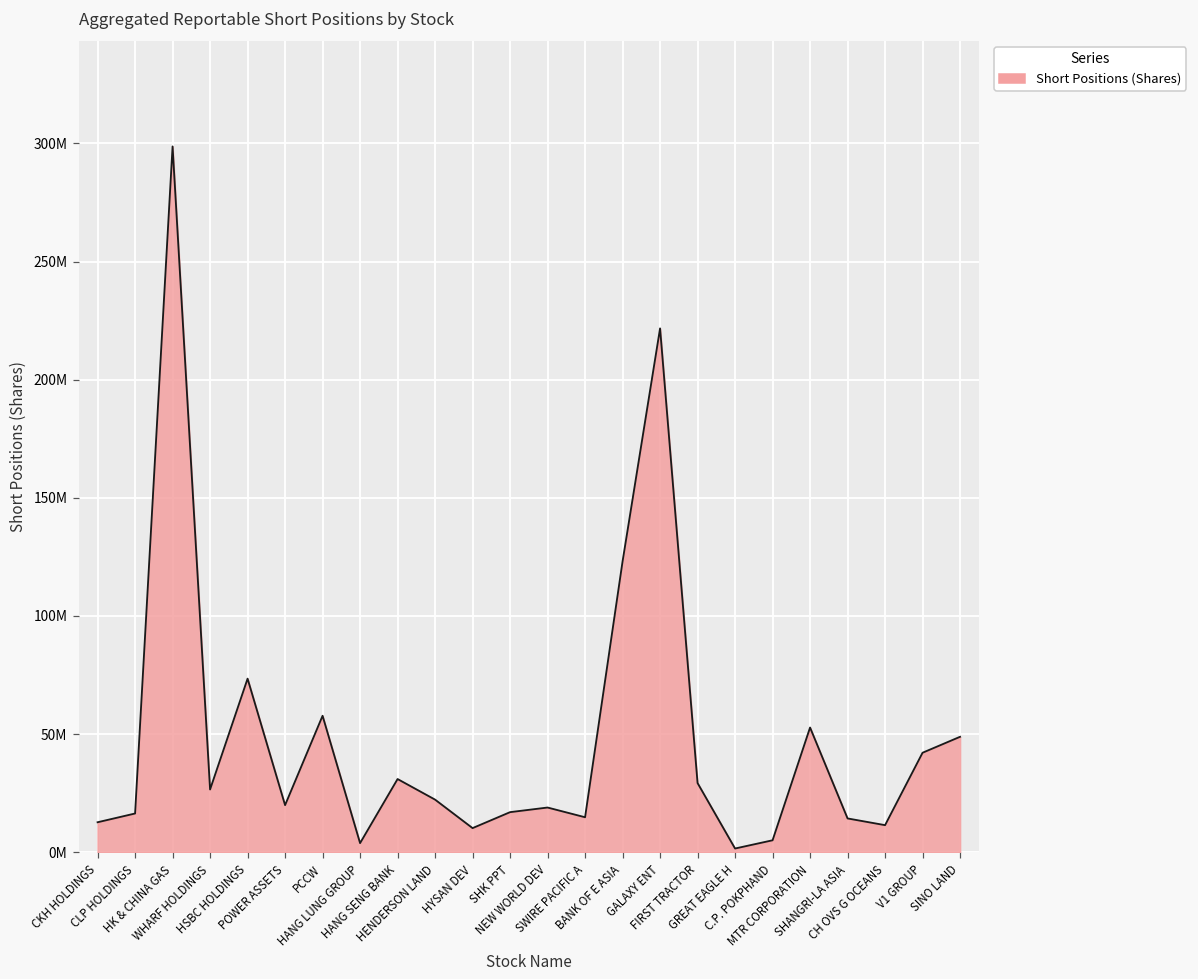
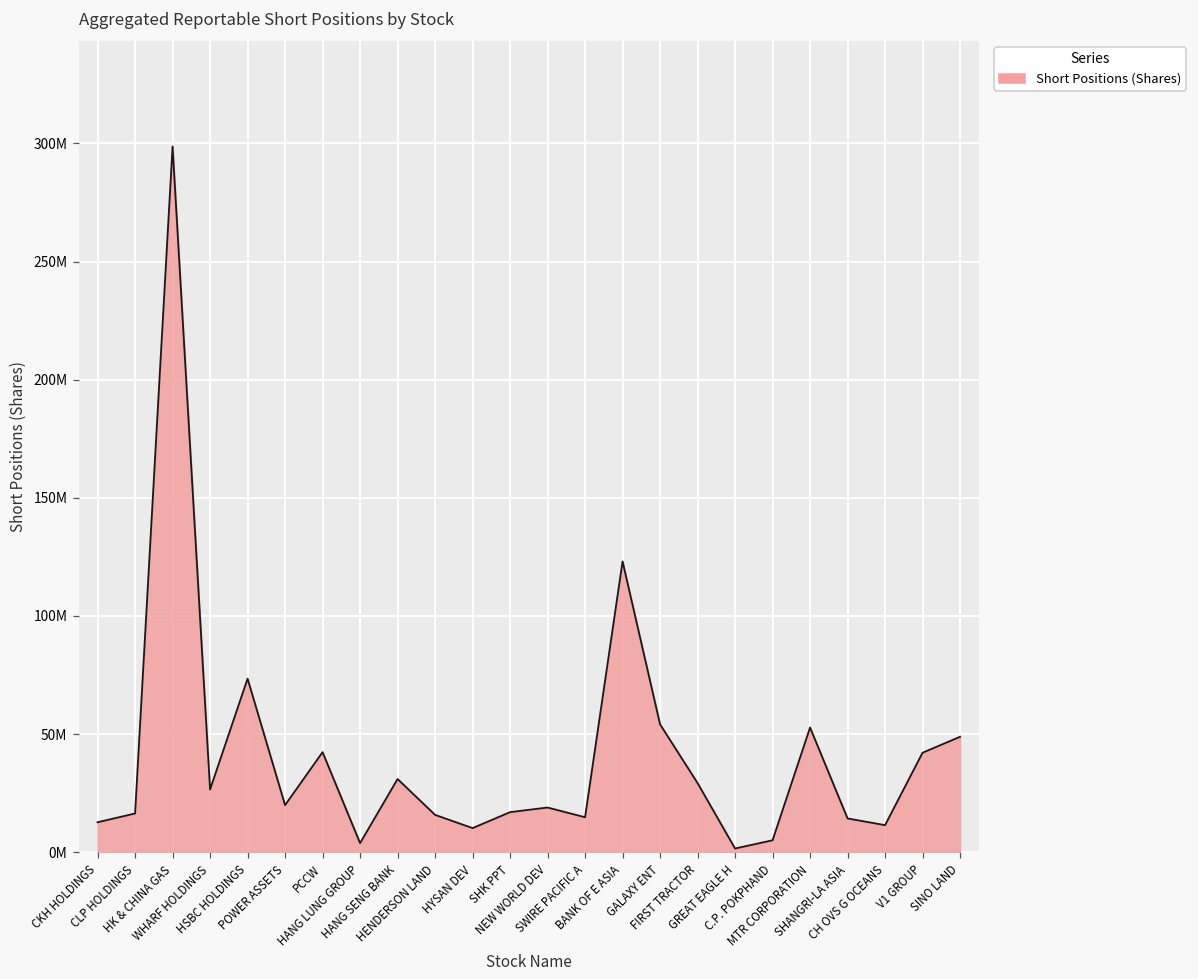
PCCW: 58000000 -> 42000000
HENDERSON LAND: 22000000 -> 16000000
GALAXY ENT: 222000000 -> 54000000
